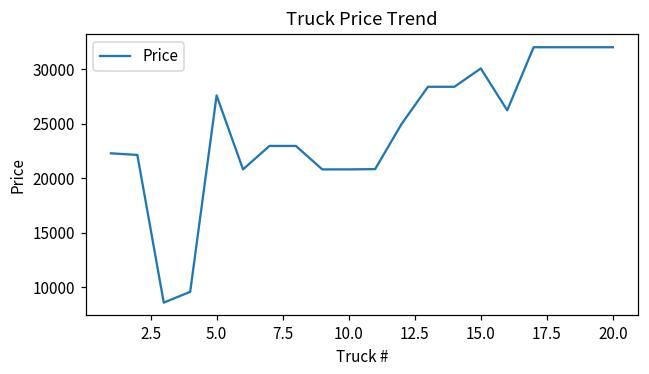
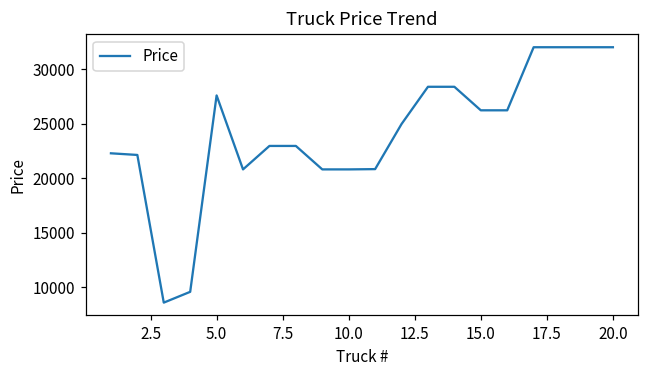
15.0: 30000 -> 26000
